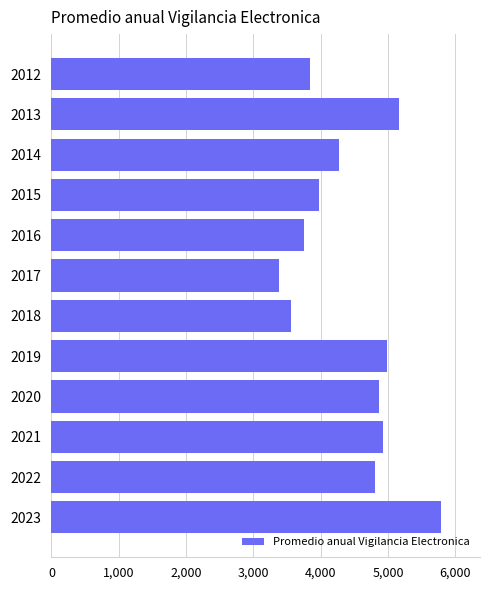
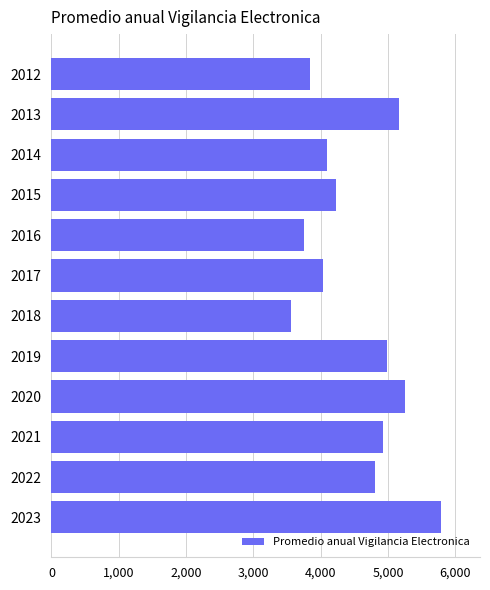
2014: 4,300 -> 4,100
2015: 4,000 -> 4,200
2017: 3,400 -> 4,000
2020: 4,900 -> 5,200
